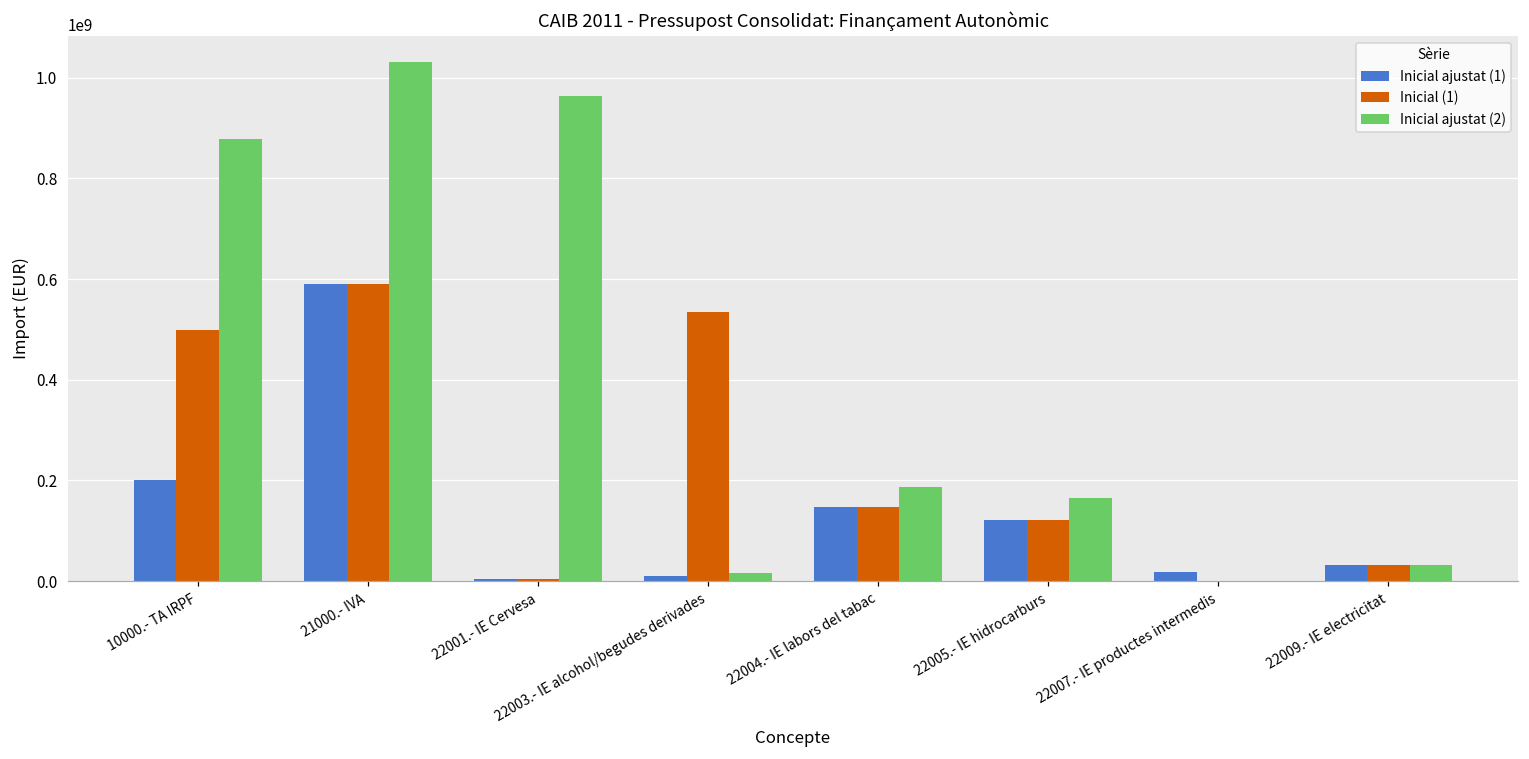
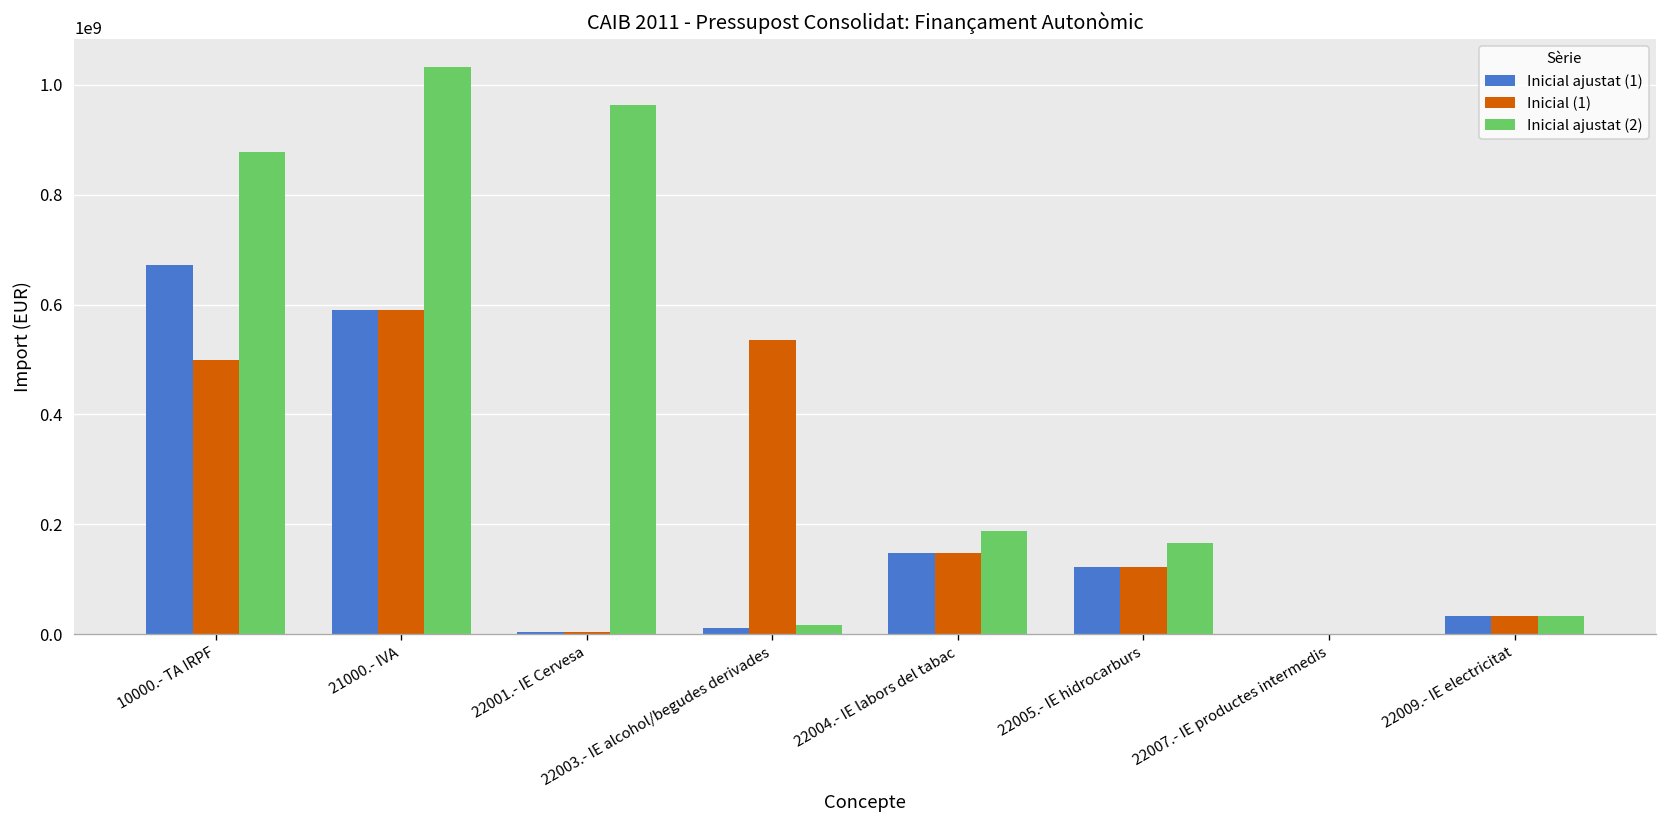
Inicial ajustat (1), 10000.- TA IRPF: 200000000 -> 670000000
Inicial ajustat (1), 22007.- IE productes intermedis: 20000000 -> 0
